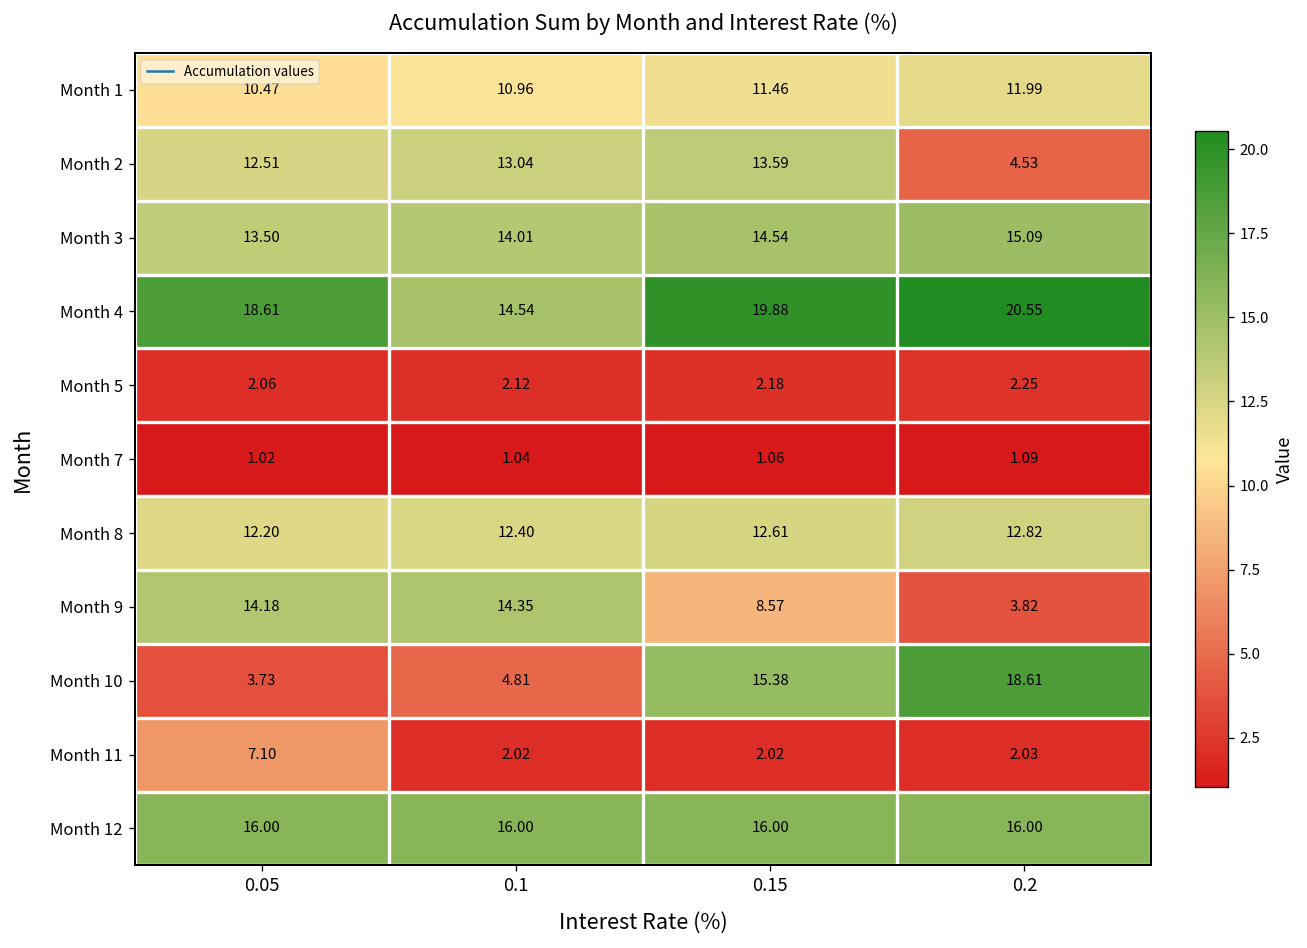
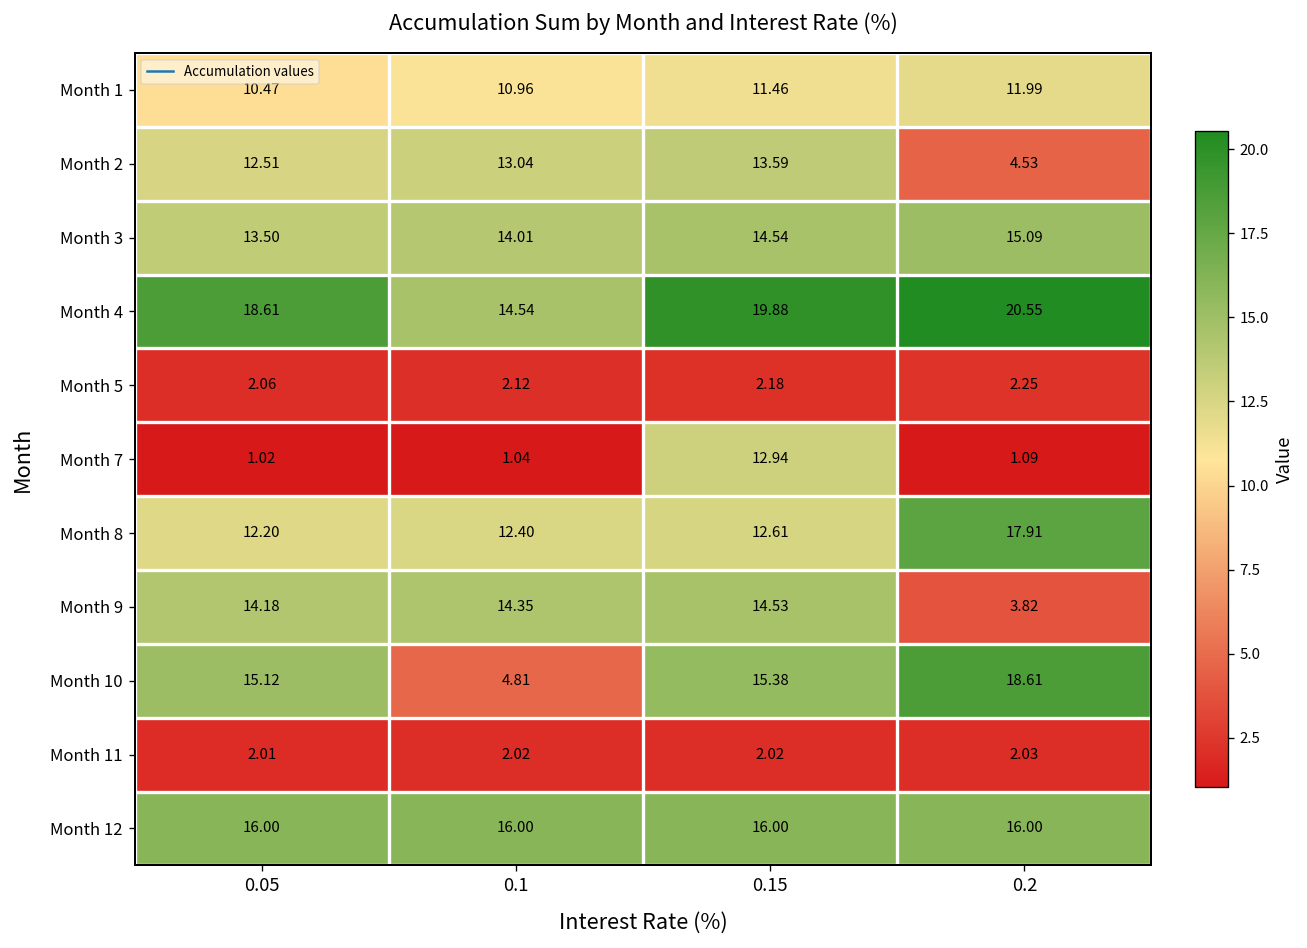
Month 7, 0.15: 1.06 -> 12.94
Month 8, 0.2: 12.82 -> 17.91
Month 9, 0.15: 8.57 -> 14.53
Month 10, 0.05: 3.73 -> 15.12
Month 11, 0.05: 7.10 -> 2.01
